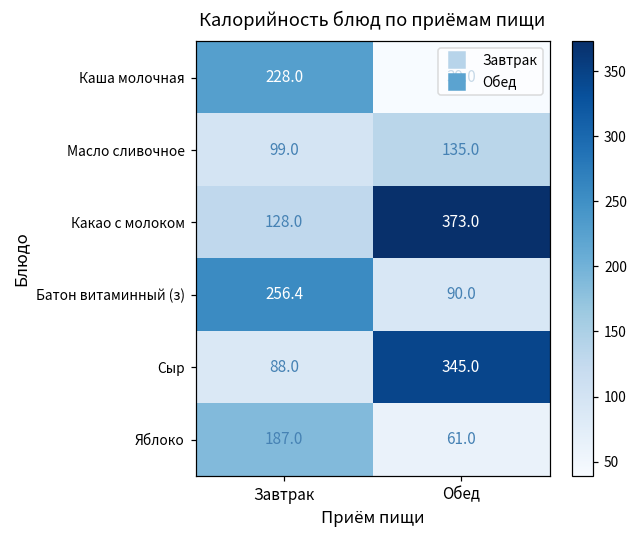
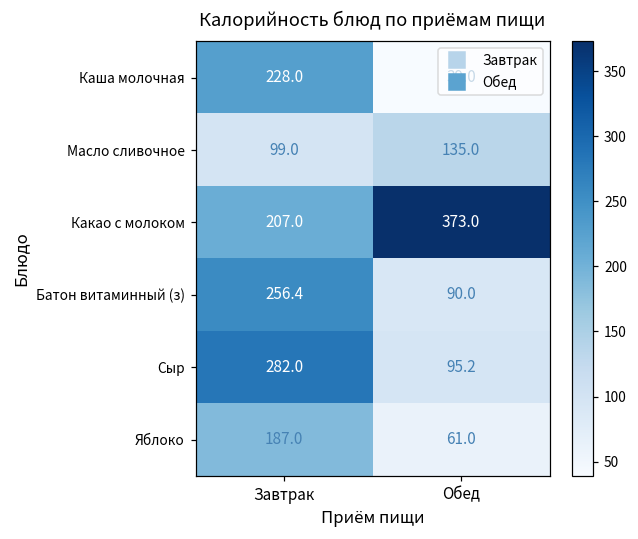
Какао с молоком, Завтрак: 128.0 -> 207.0
Сыр, Завтрак: 88.0 -> 282.0
Сыр, Обед: 345.0 -> 95.2
